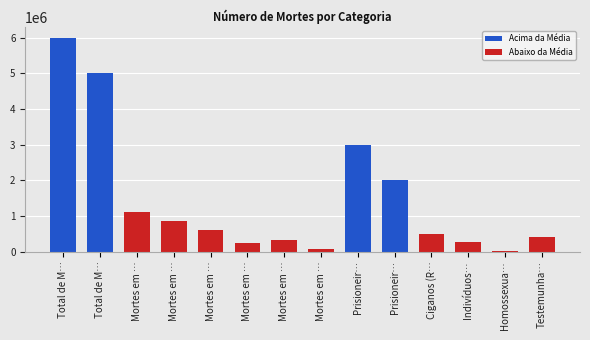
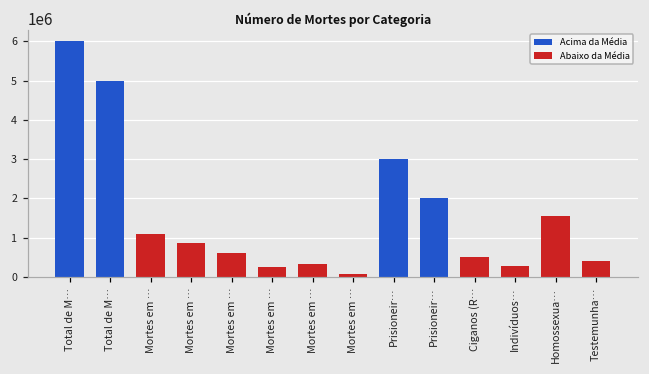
Abaixo da Média, Homossexua…: 0 -> 1600000
